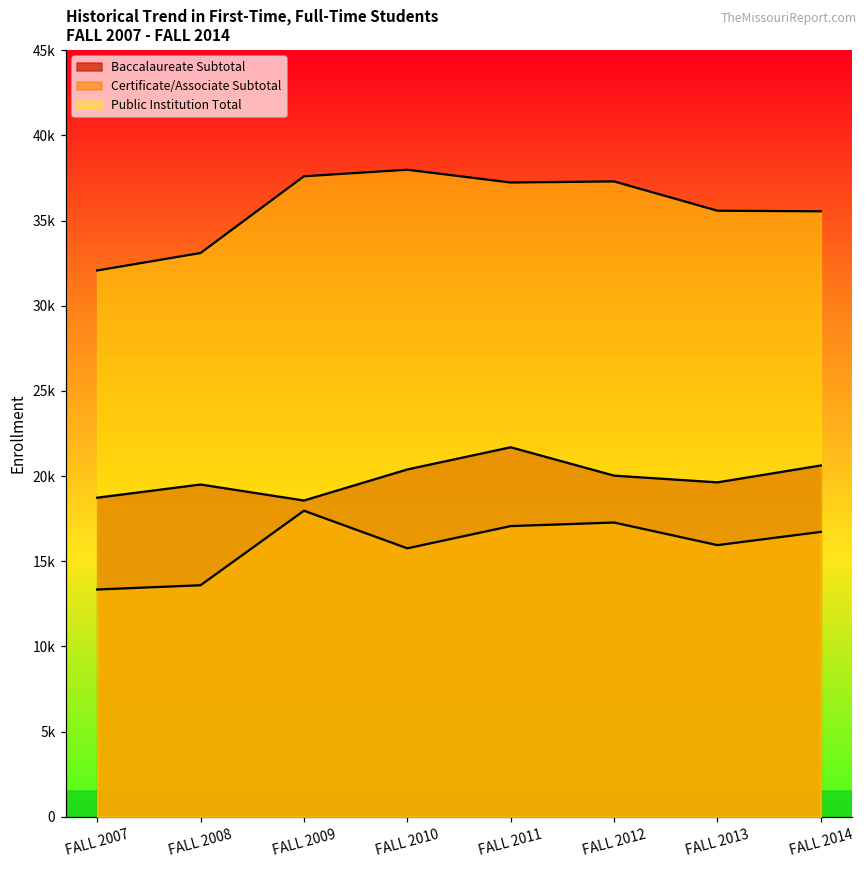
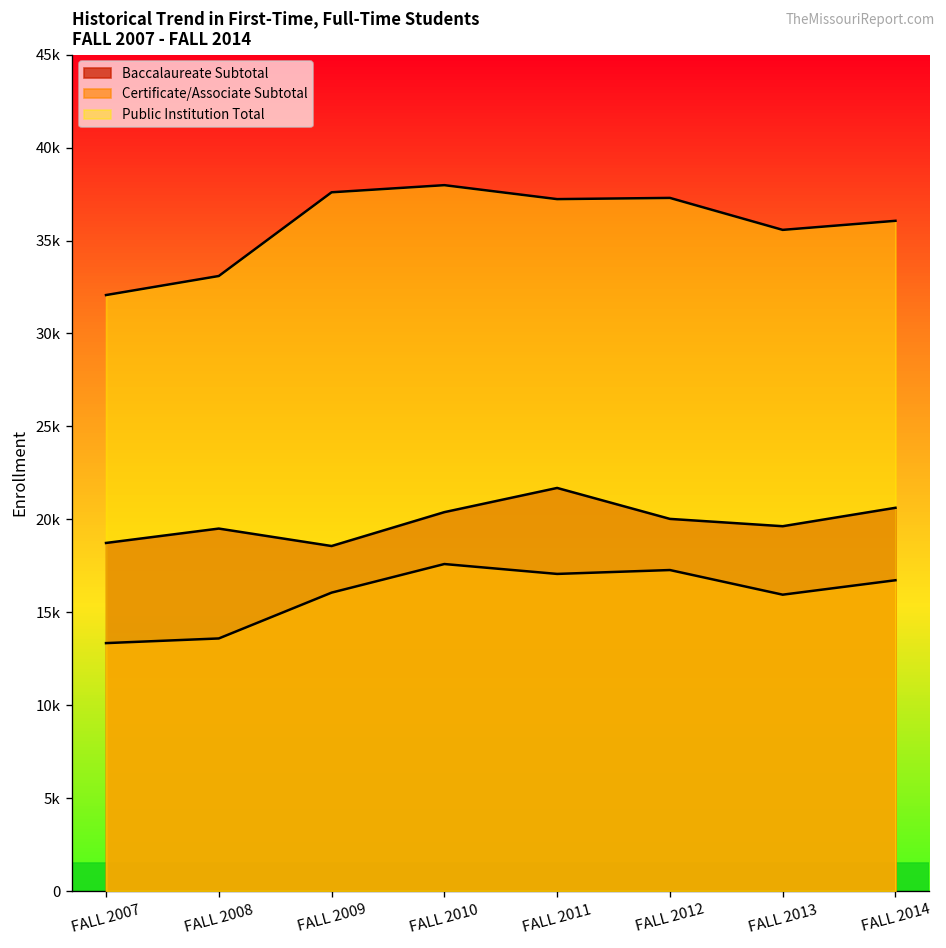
Certificate/Associate Subtotal, FALL 2009: 18000 -> 16100
Certificate/Associate Subtotal, FALL 2010: 15800 -> 17600
Public Institution Total, FALL 2014: 35500 -> 36100
